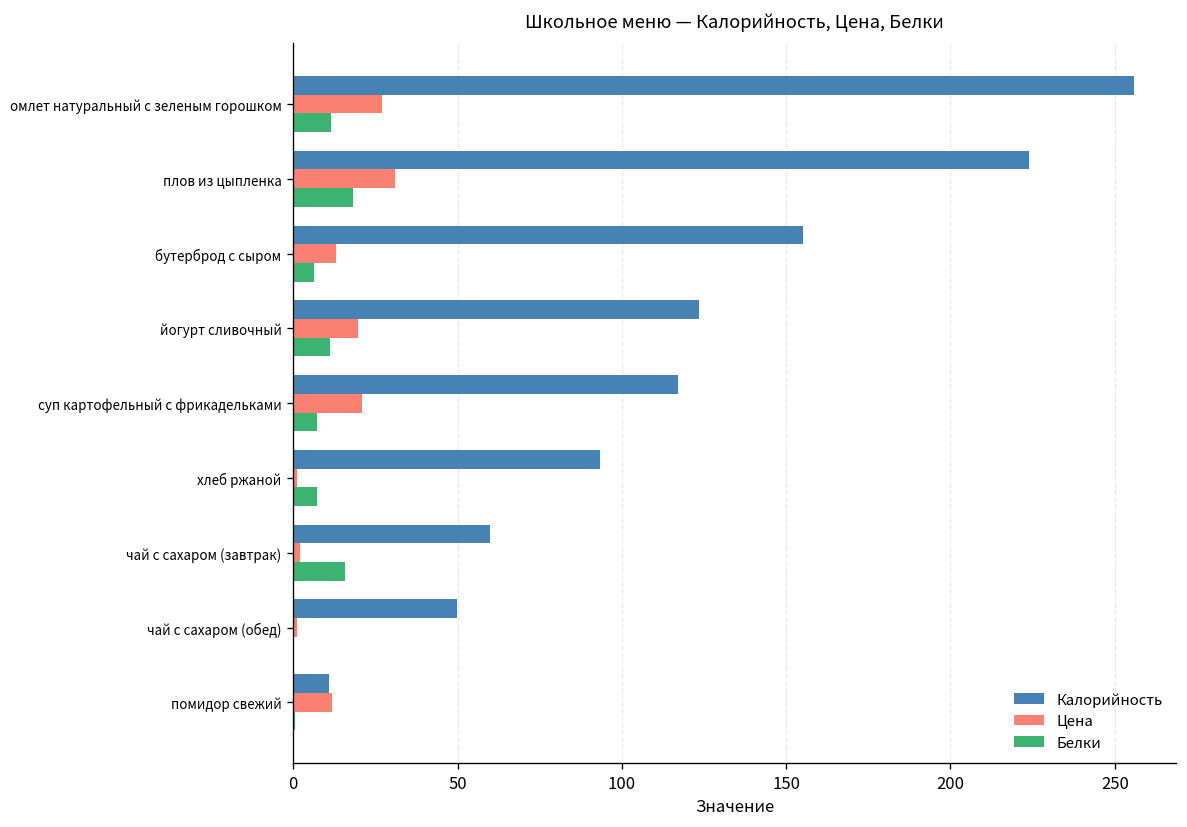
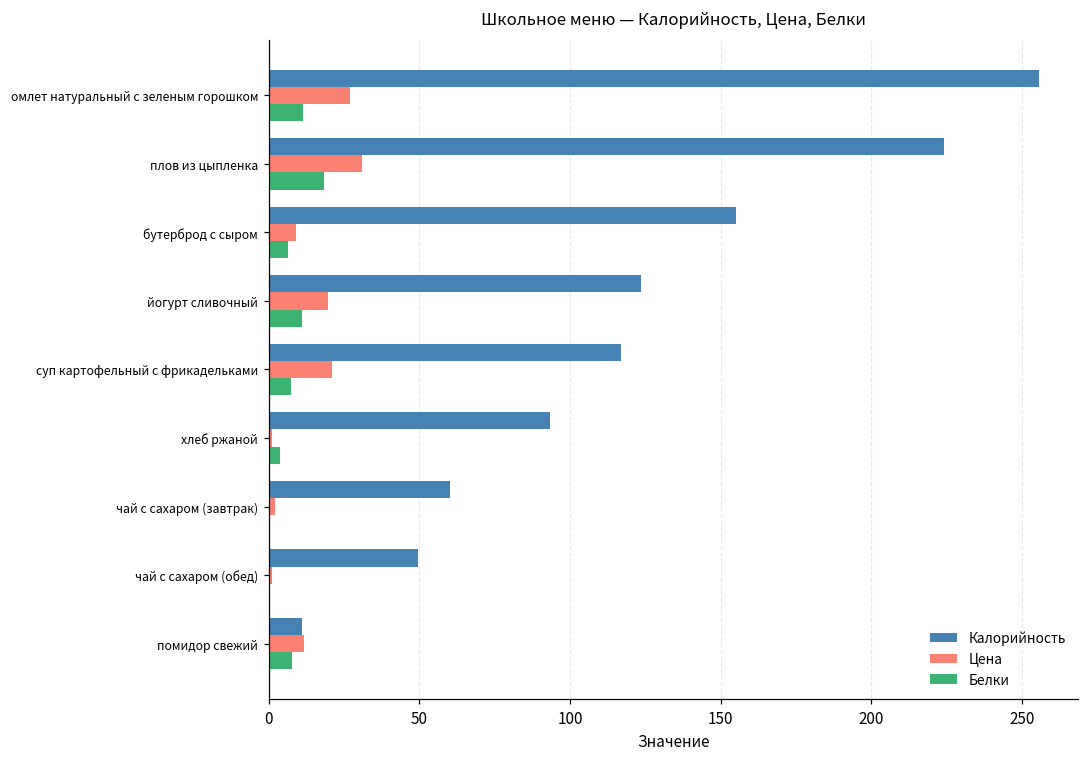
Цена, бутерброд с сыром: 13 -> 9
Белки, хлеб ржаной: 7 -> 4
Белки, чай с сахаром (завтрак): 16 -> 0
Белки, помидор свежий: 1 -> 8
